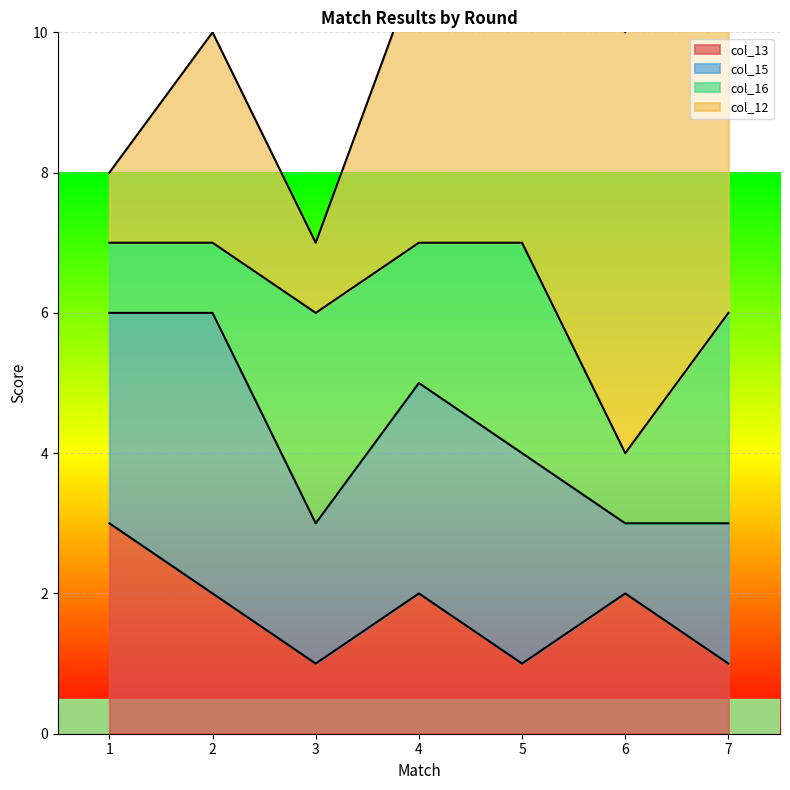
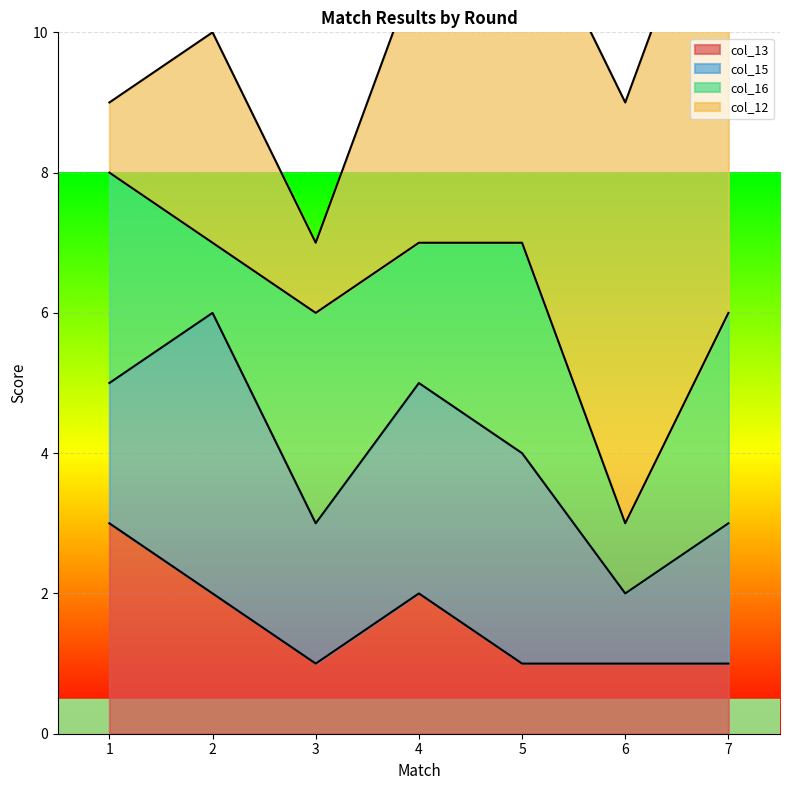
col_15, 1: 3 -> 2
col_16, 1: 1 -> 3
col_13, 6: 2 -> 1
